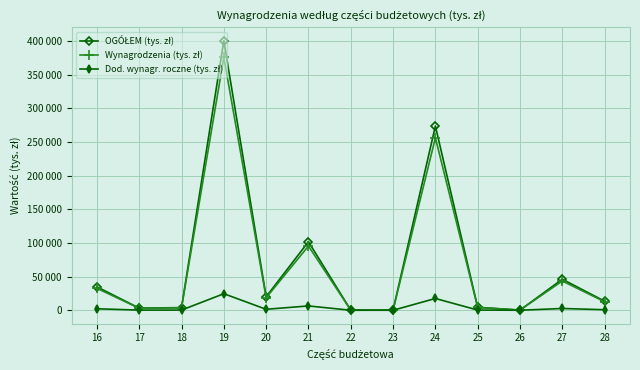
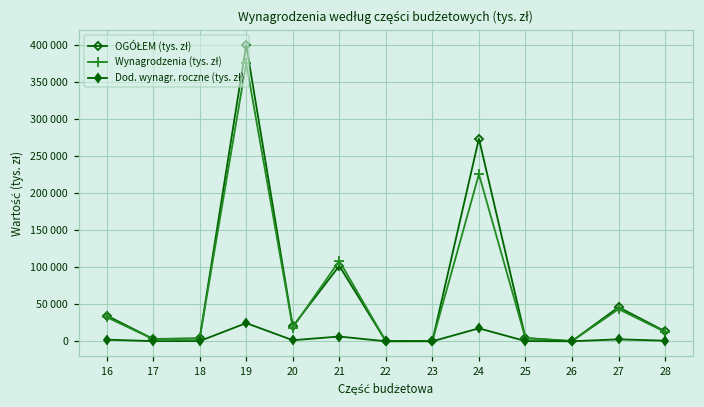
Wynagrodzenia (tys. zł), 21: 100000 -> 110000
Wynagrodzenia (tys. zł), 24: 260000 -> 230000
